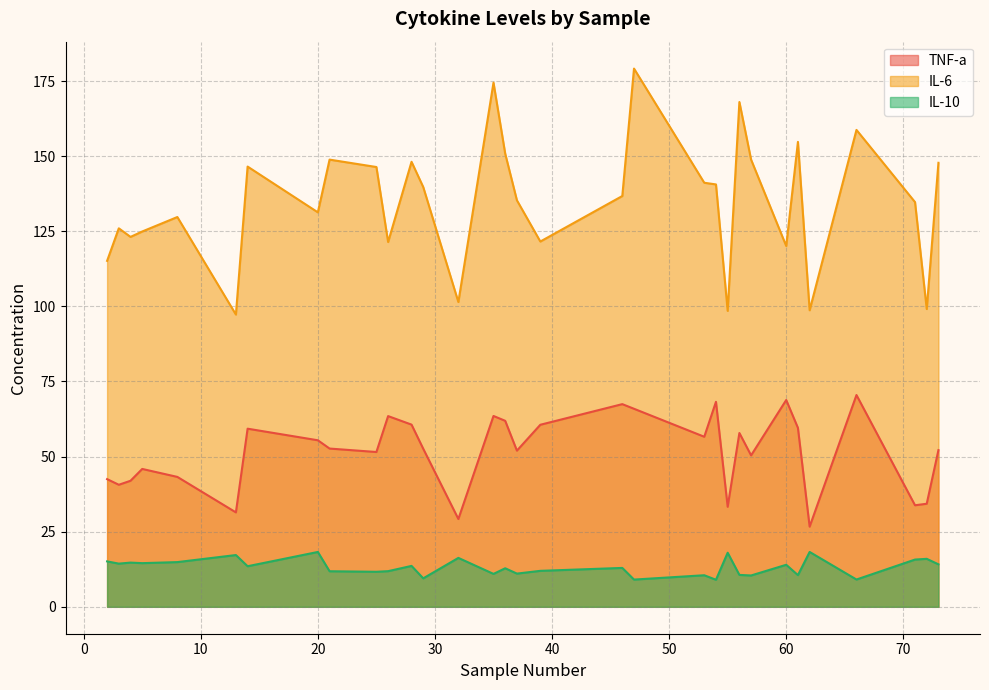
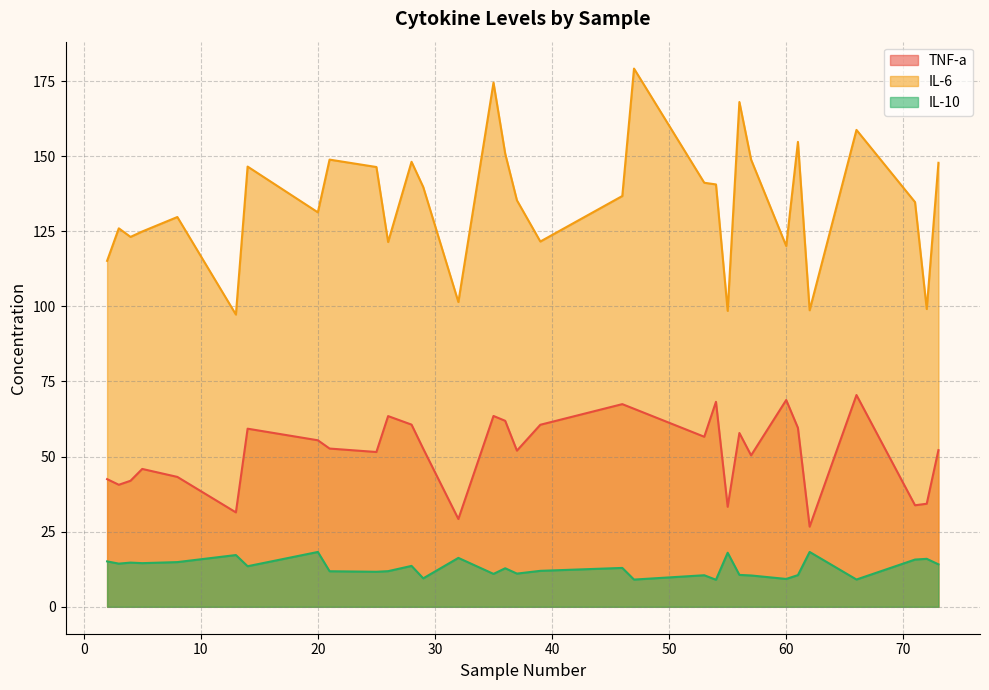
IL-10, 60: 14 -> 9
